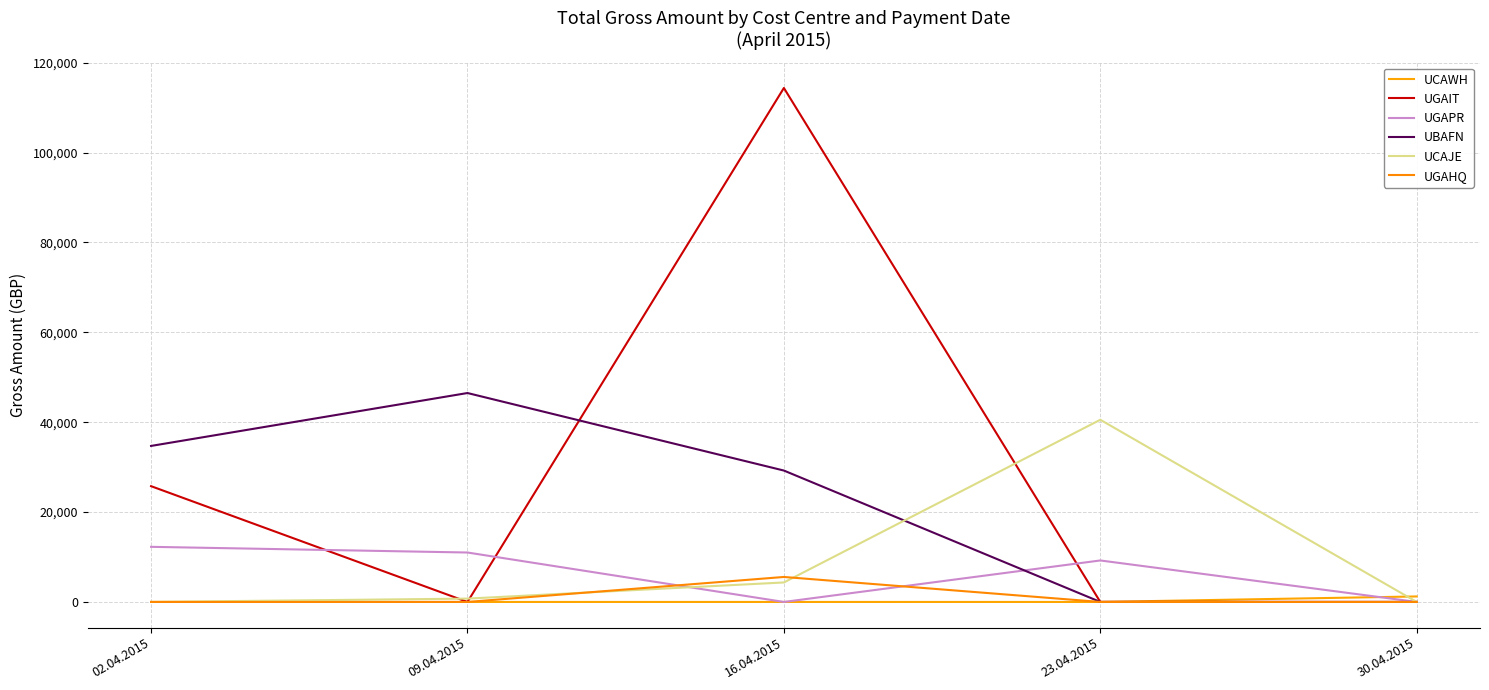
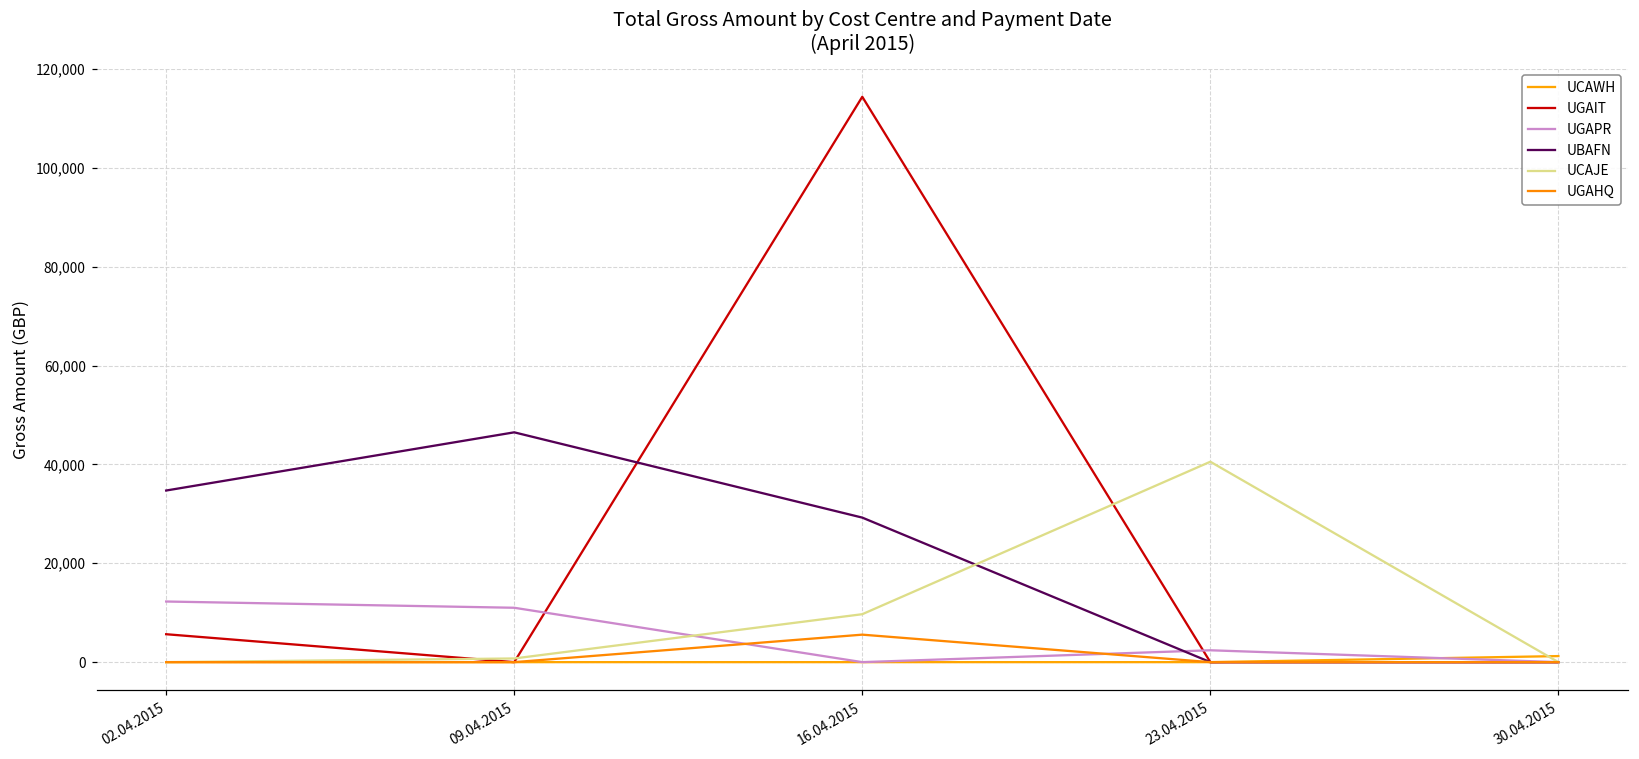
UGAIT, 02.04.2015: 26,000 -> 6,000
UCAJE, 16.04.2015: 4,000 -> 10,000
UGAPR, 23.04.2015: 9,000 -> 2,000
